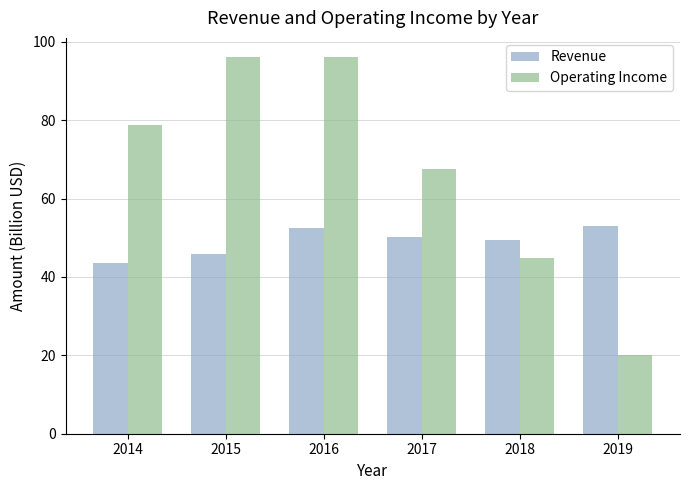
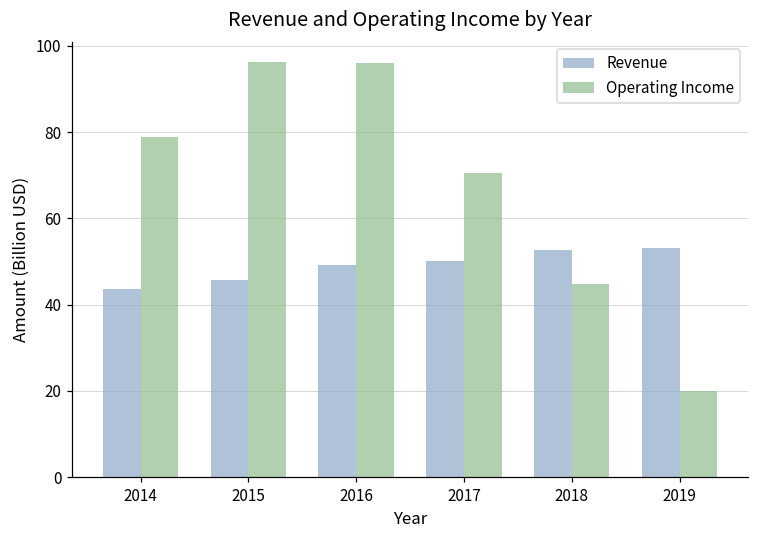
Revenue, 2016: 52 -> 49
Operating Income, 2017: 68 -> 70
Revenue, 2018: 49 -> 53
